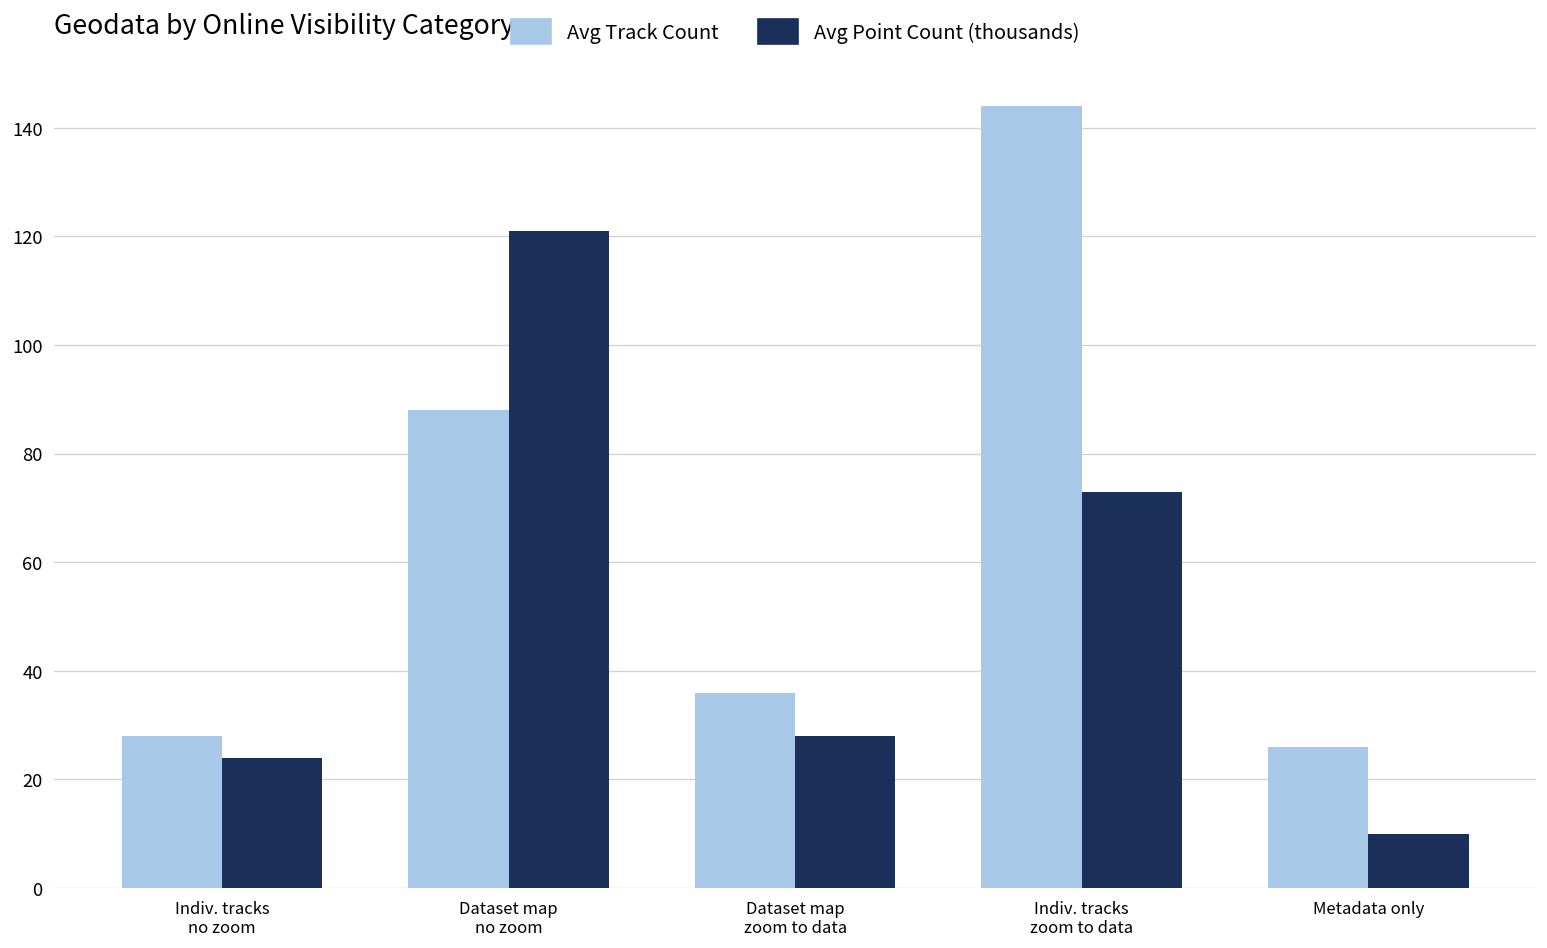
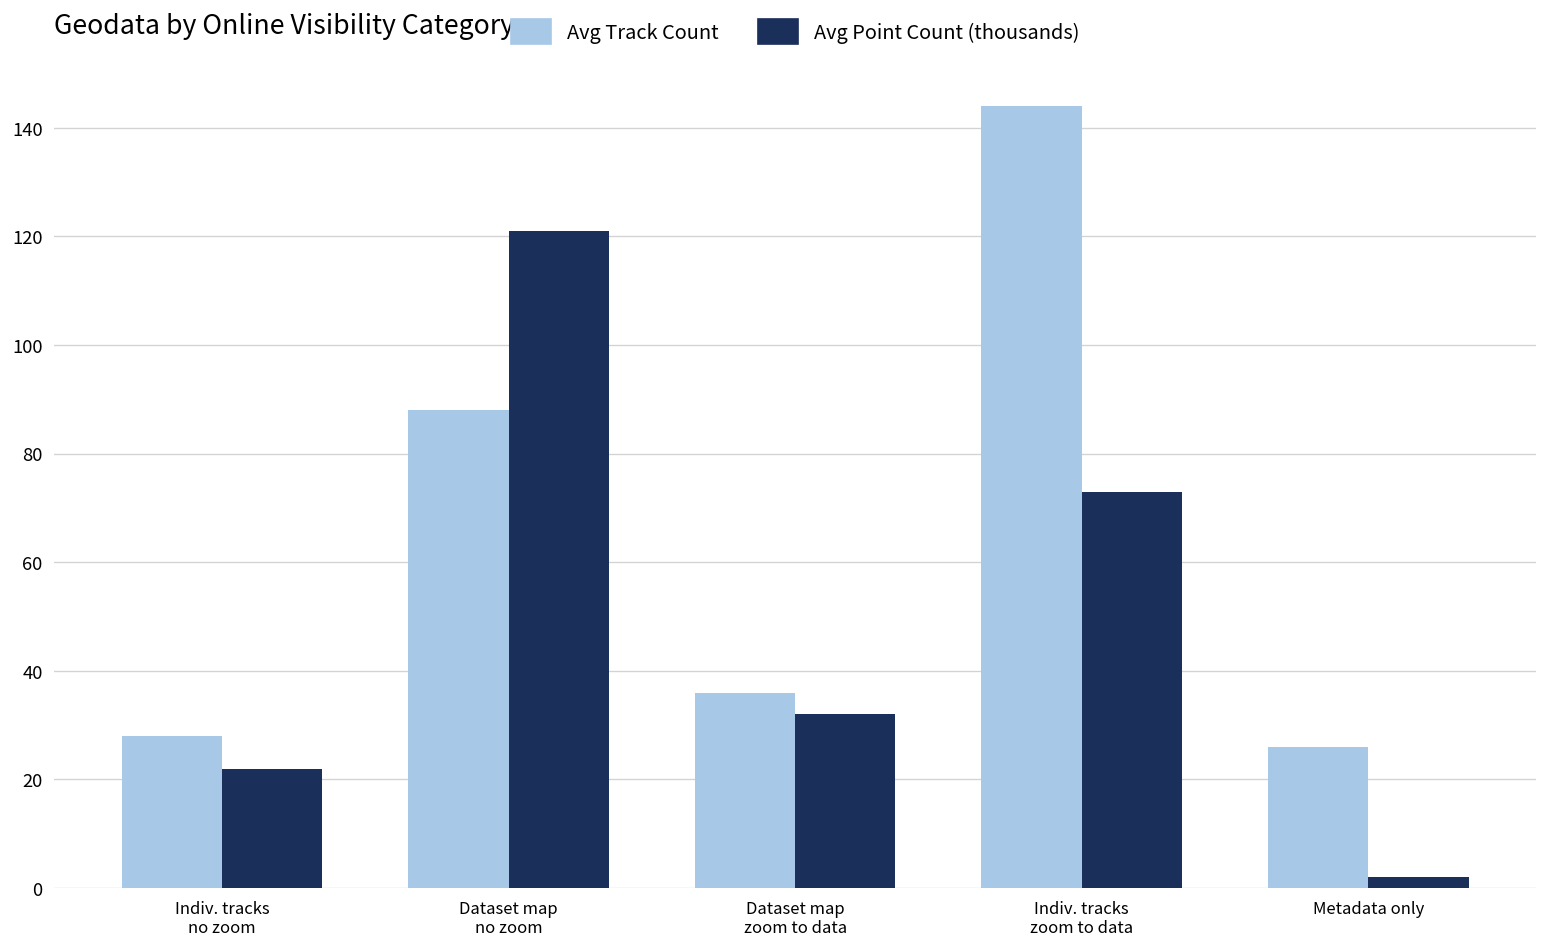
Avg Point Count (thousands), Indiv. tracks no zoom: 24 -> 22
Avg Point Count (thousands), Dataset map zoom to data: 28 -> 32
Avg Point Count (thousands), Metadata only: 10 -> 2
